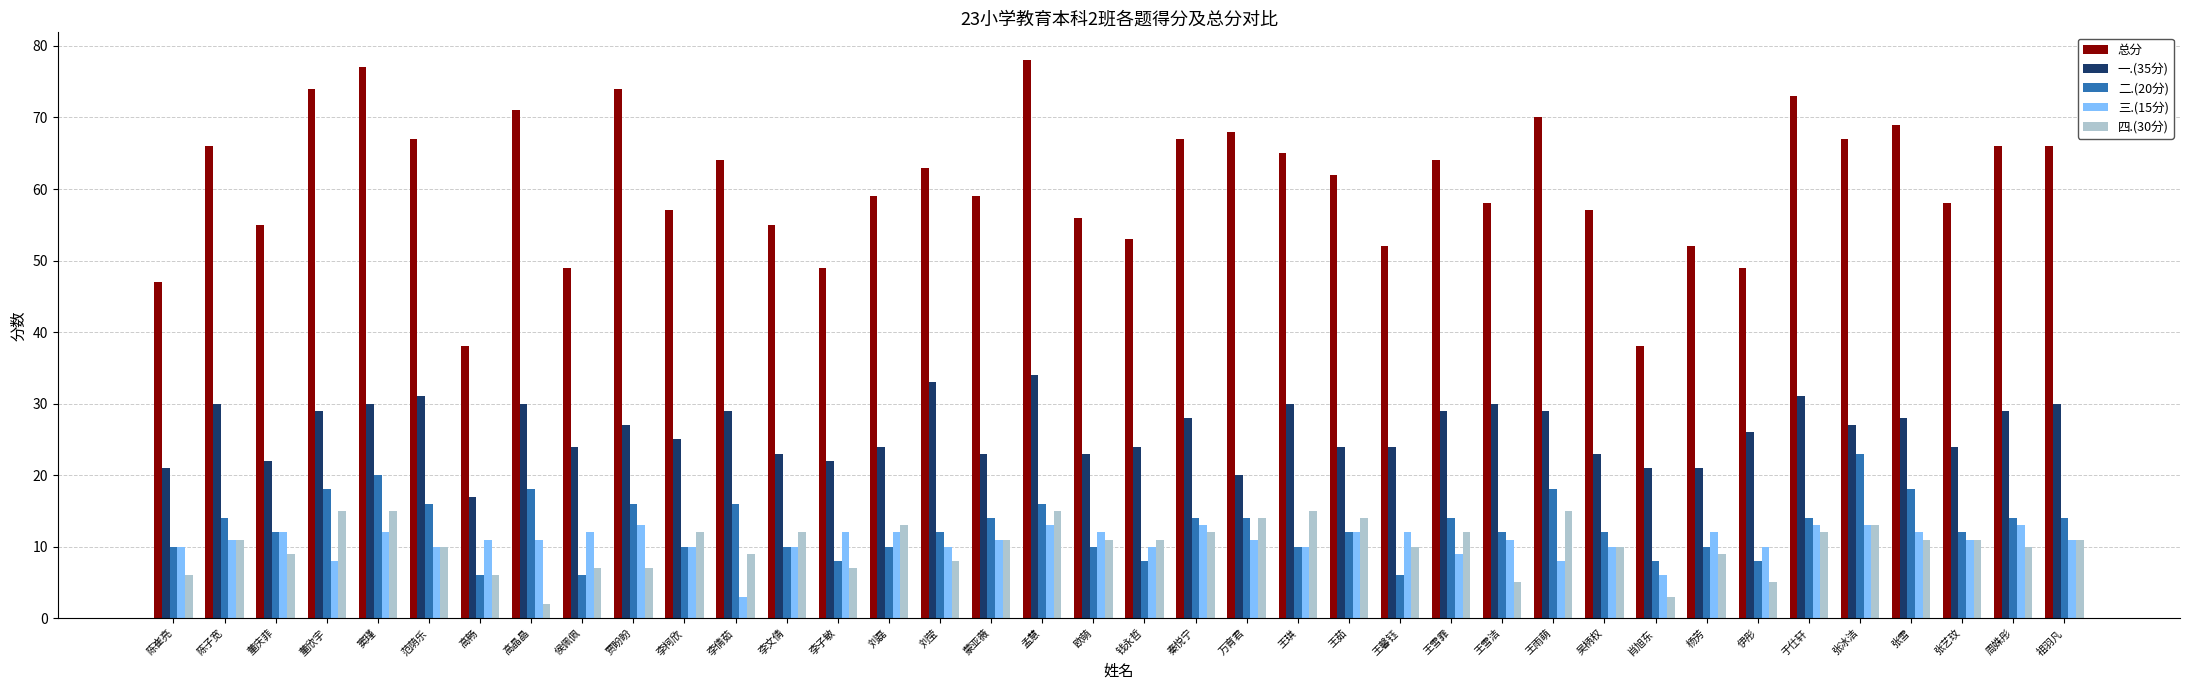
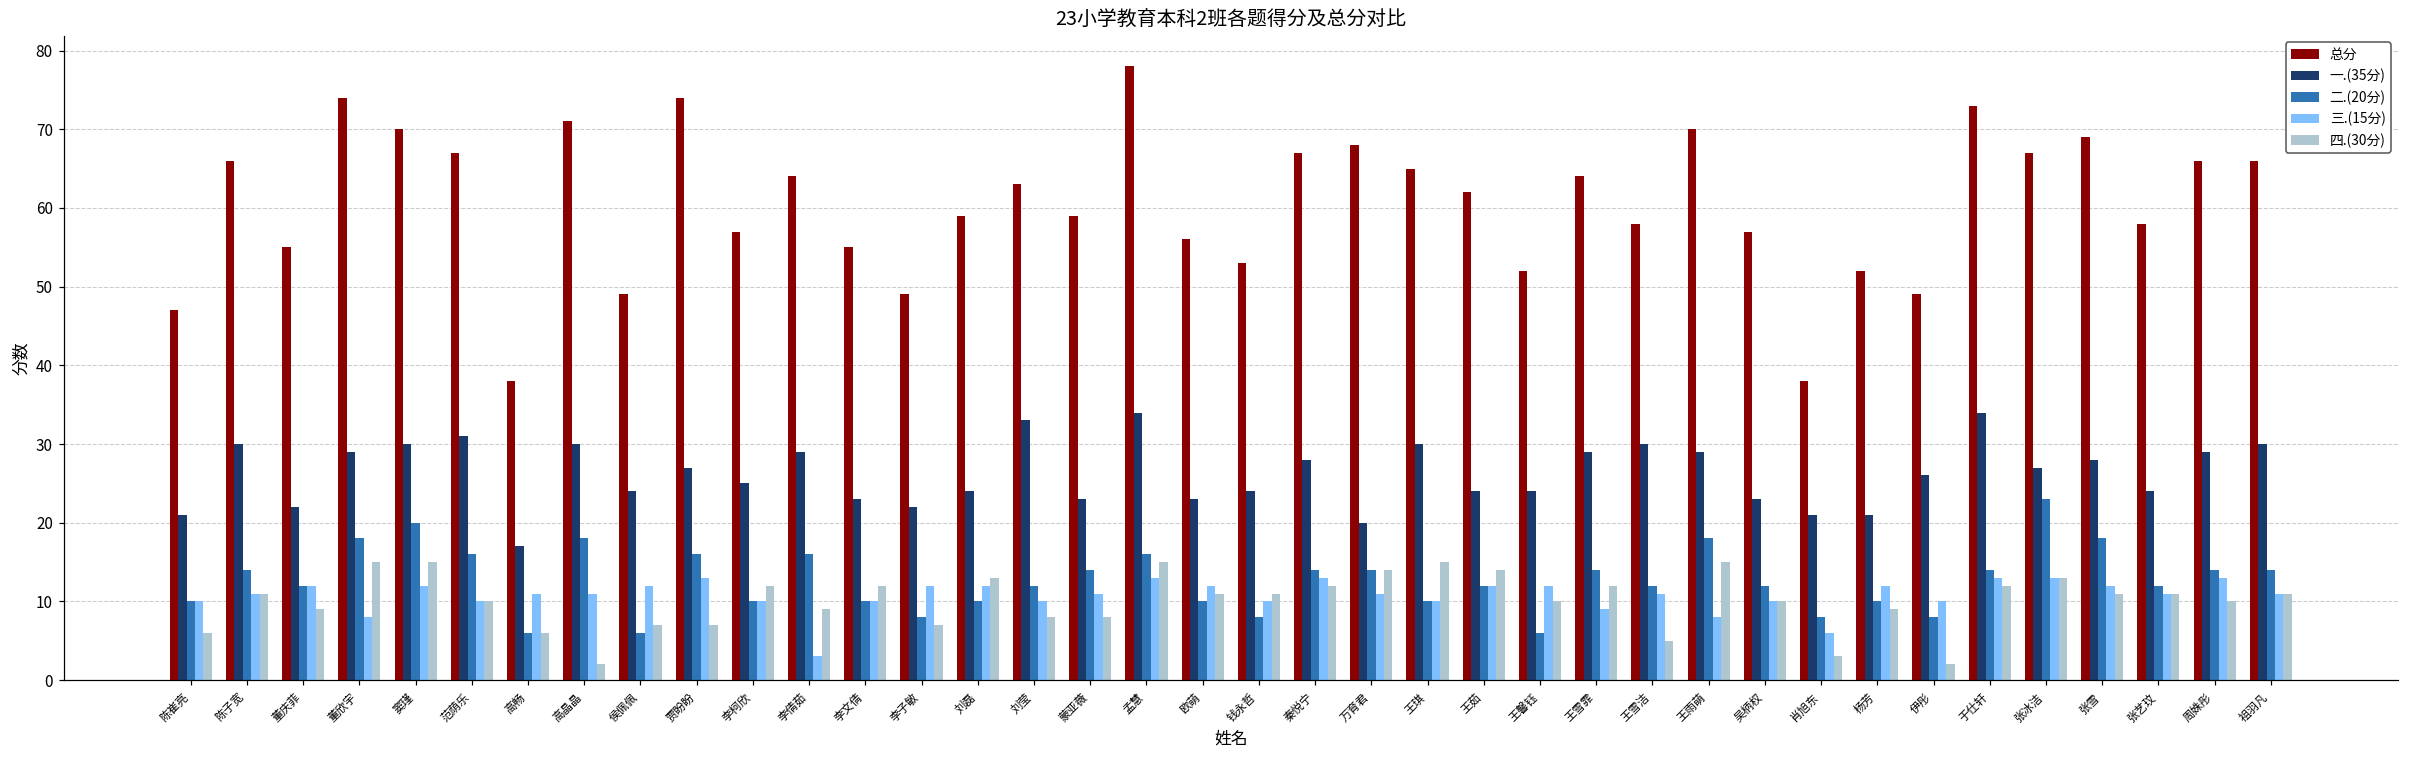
总分, 窦瑾: 77 -> 70
四.(30分), 蒙亚薇: 11 -> 8
四.(30分), 伊彤: 5 -> 2
一.(35分), 于仕轩: 31 -> 34
